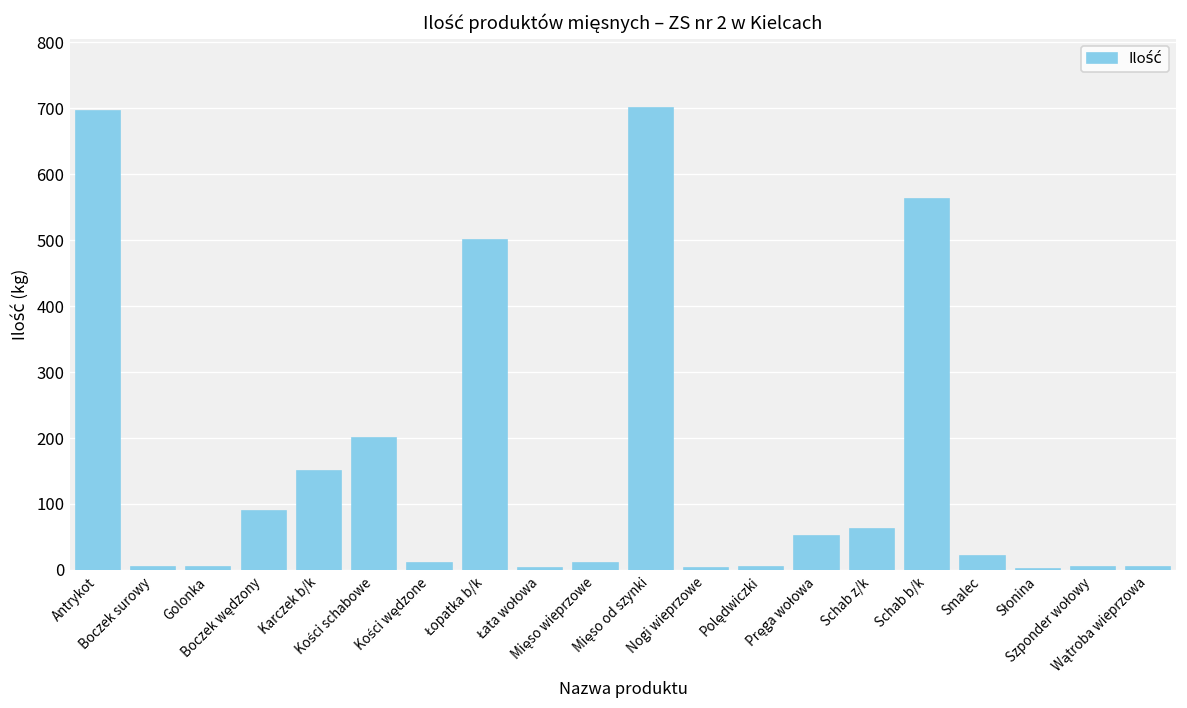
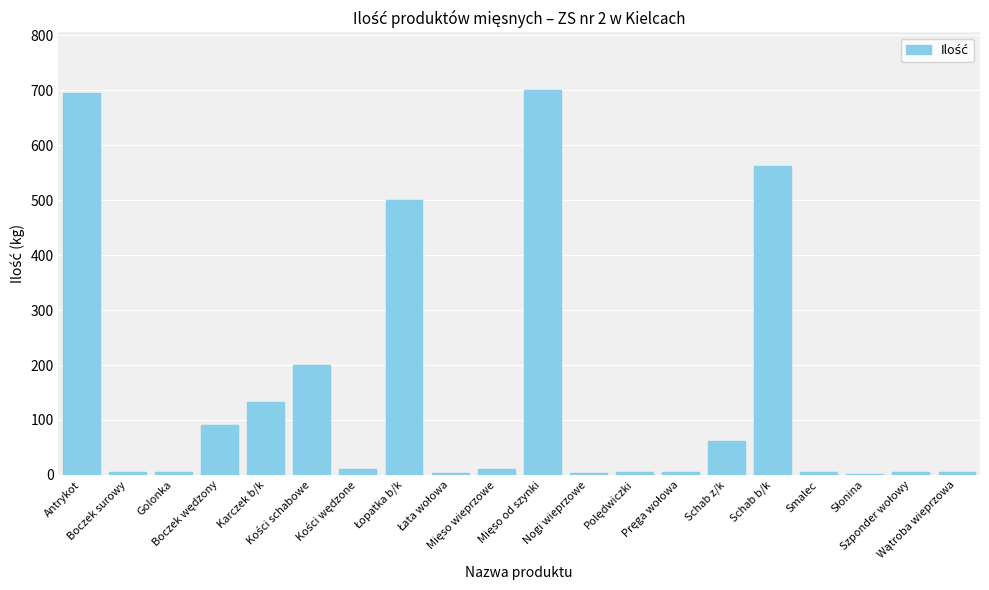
Karczek b/k: 150 -> 130
Pręga wołowa: 50 -> 10
Smalec: 20 -> 10
